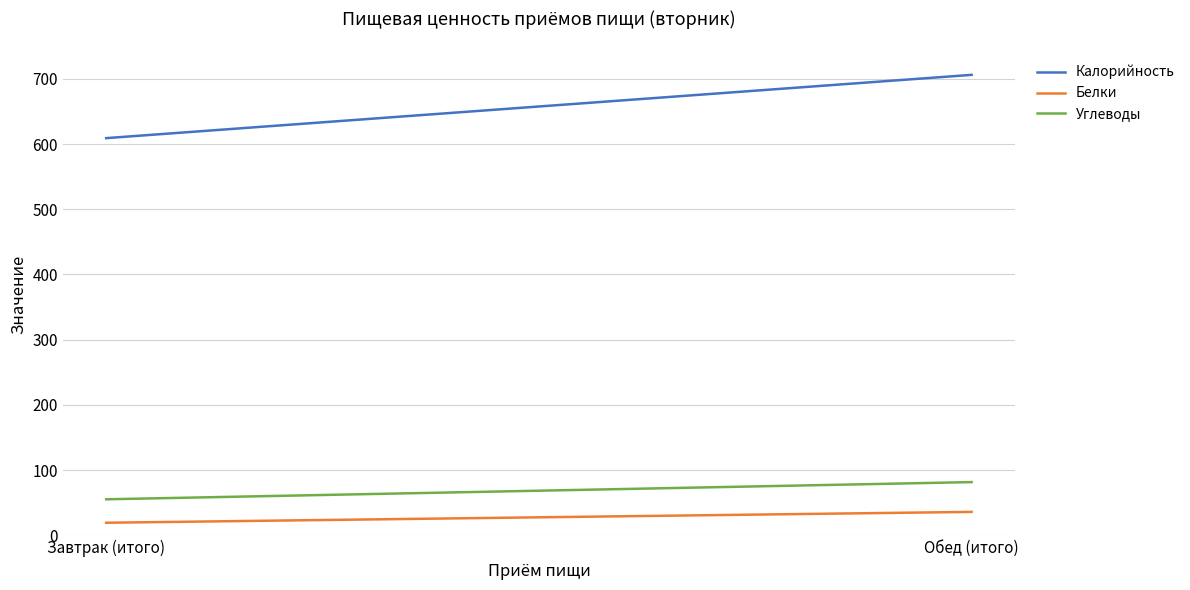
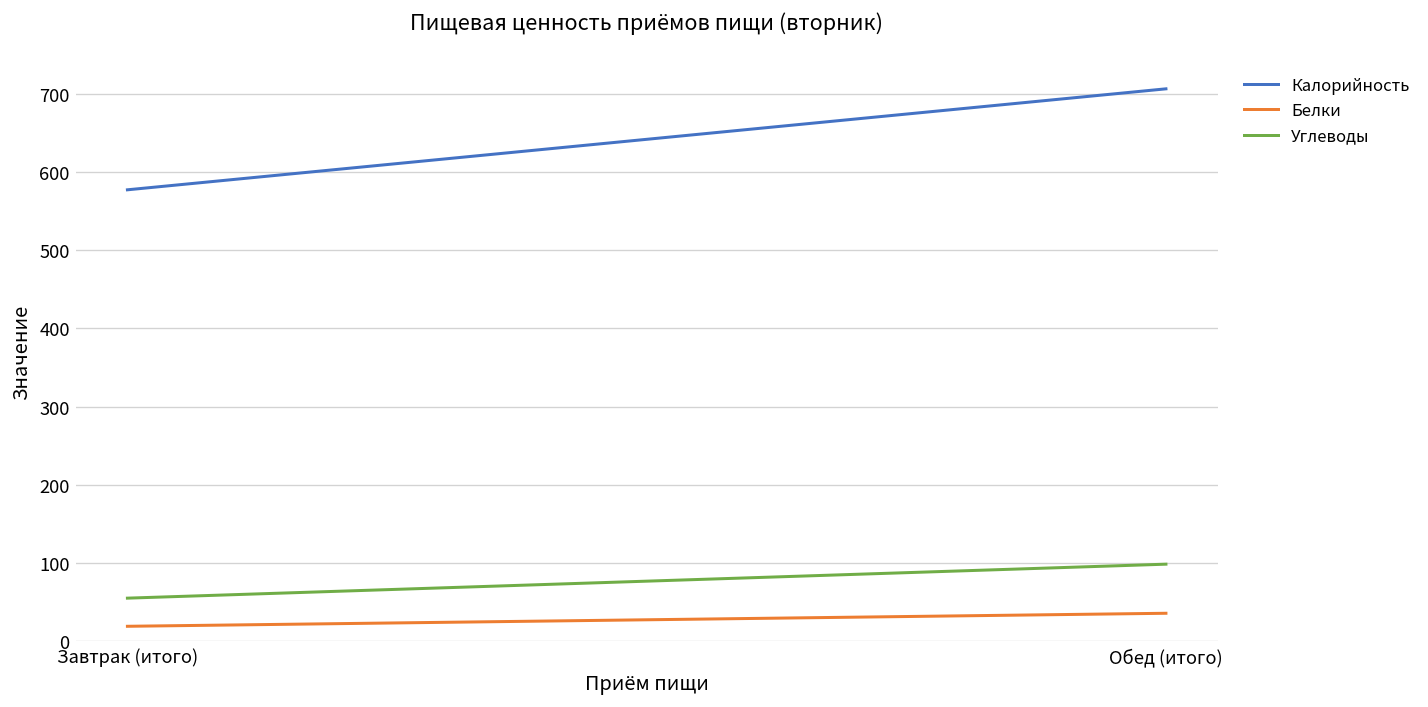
Калорийность, Завтрак (итого): 610 -> 580
Углеводы, Обед (итого): 80 -> 100
